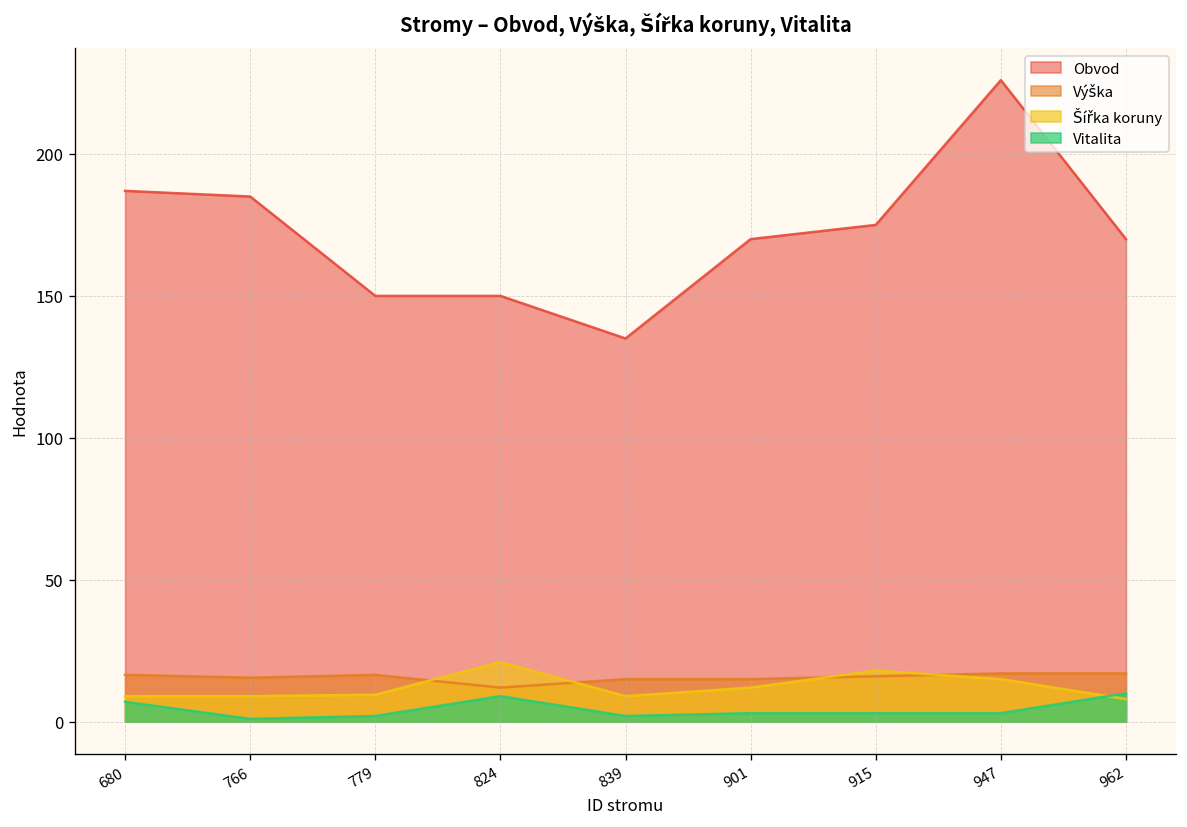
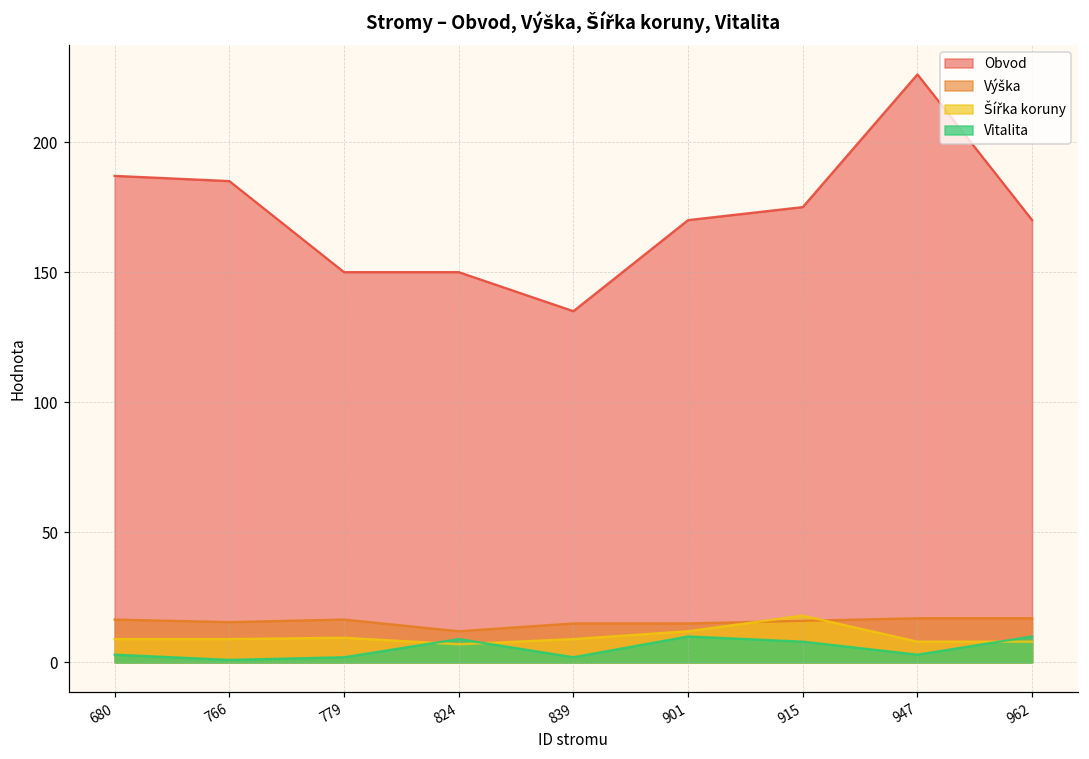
Vitalita, 680: 7 -> 3
Šířka koruny, 824: 21 -> 7
Vitalita, 901: 3 -> 10
Vitalita, 915: 3 -> 8
Šířka koruny, 947: 15 -> 8
